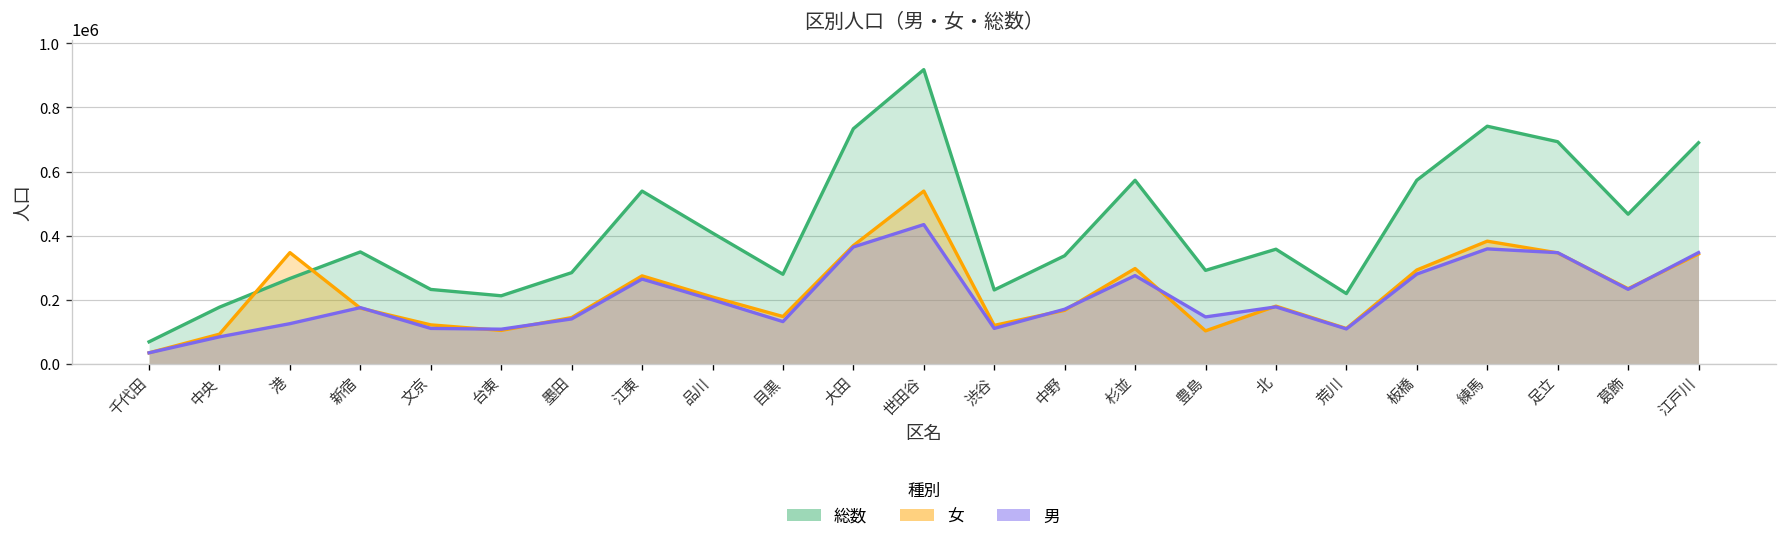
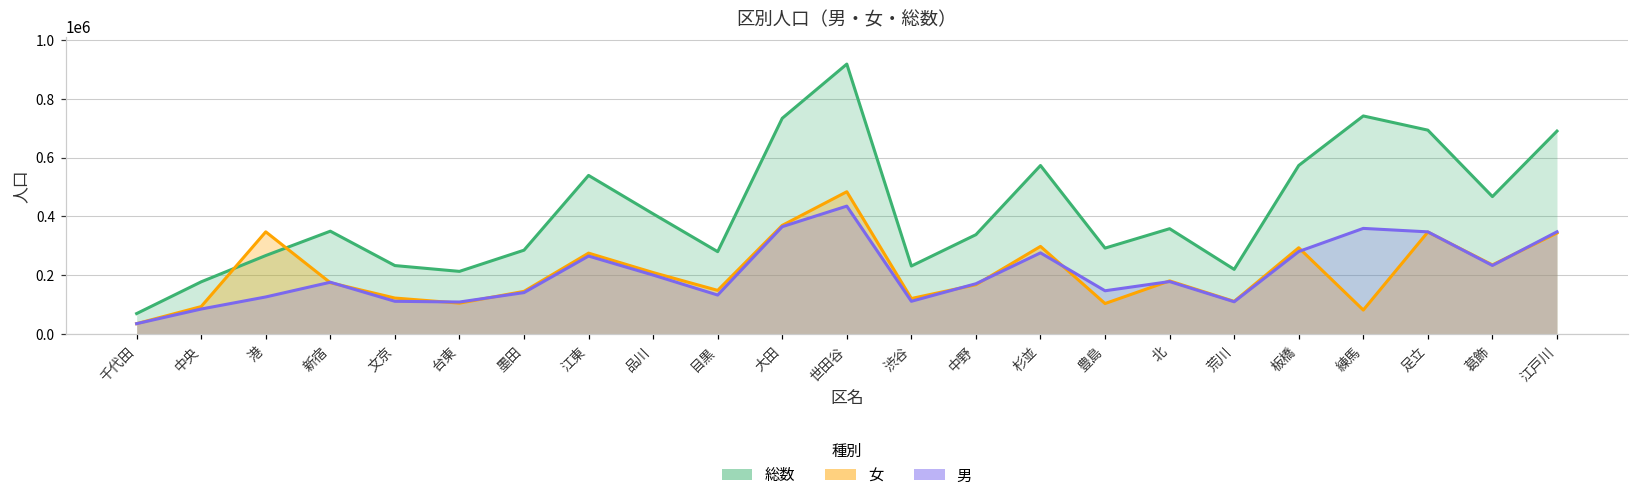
女, 世田谷: 540000 -> 480000
女, 練馬: 380000 -> 80000
